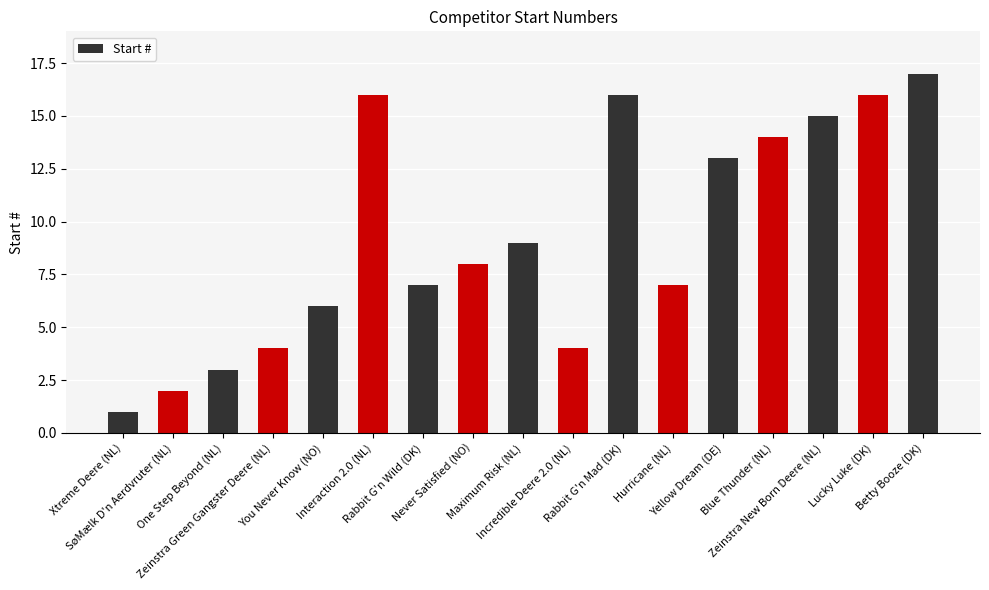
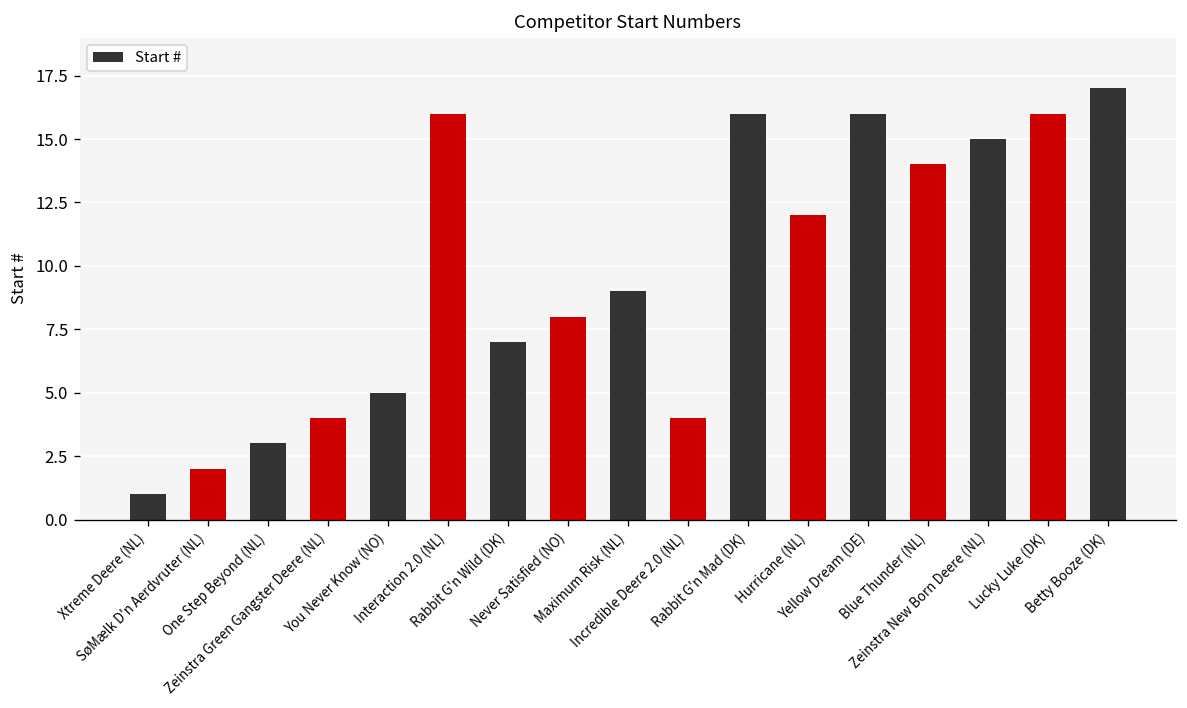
You Never Know (NO): 6 -> 5
Hurricane (NL): 7 -> 12
Yellow Dream (DE): 13 -> 16
